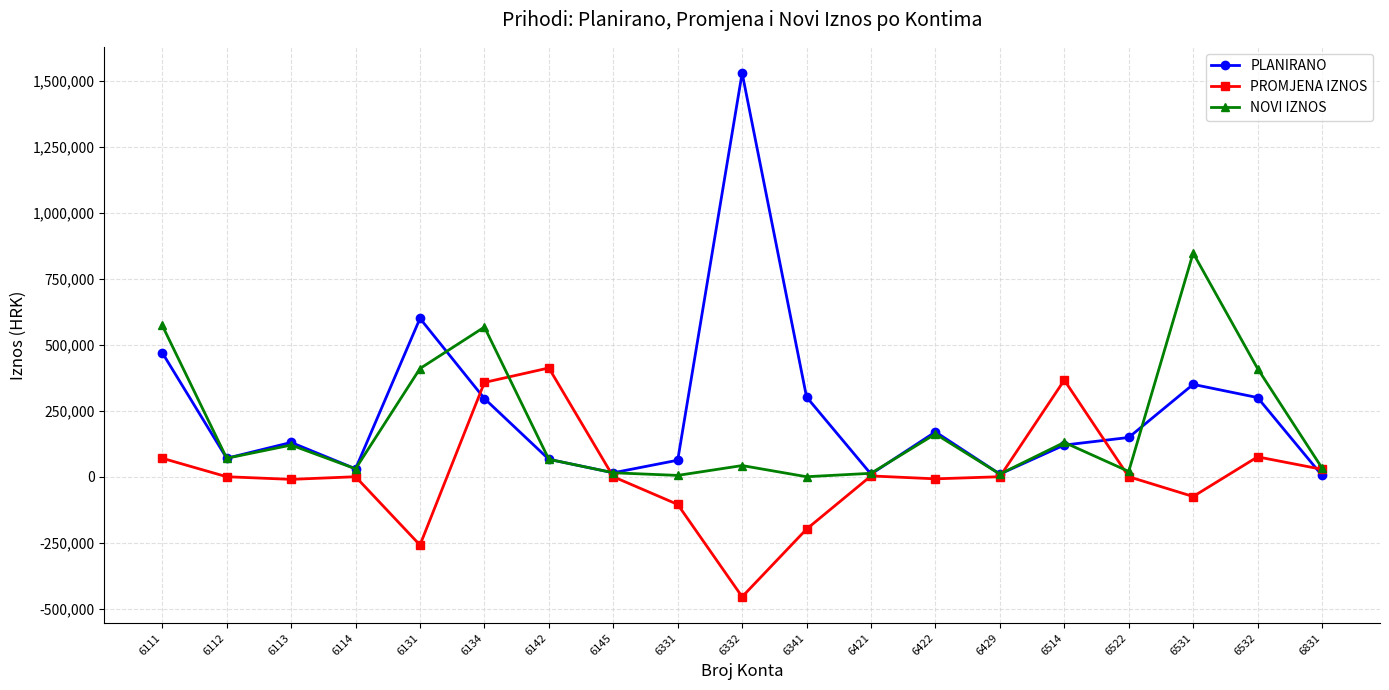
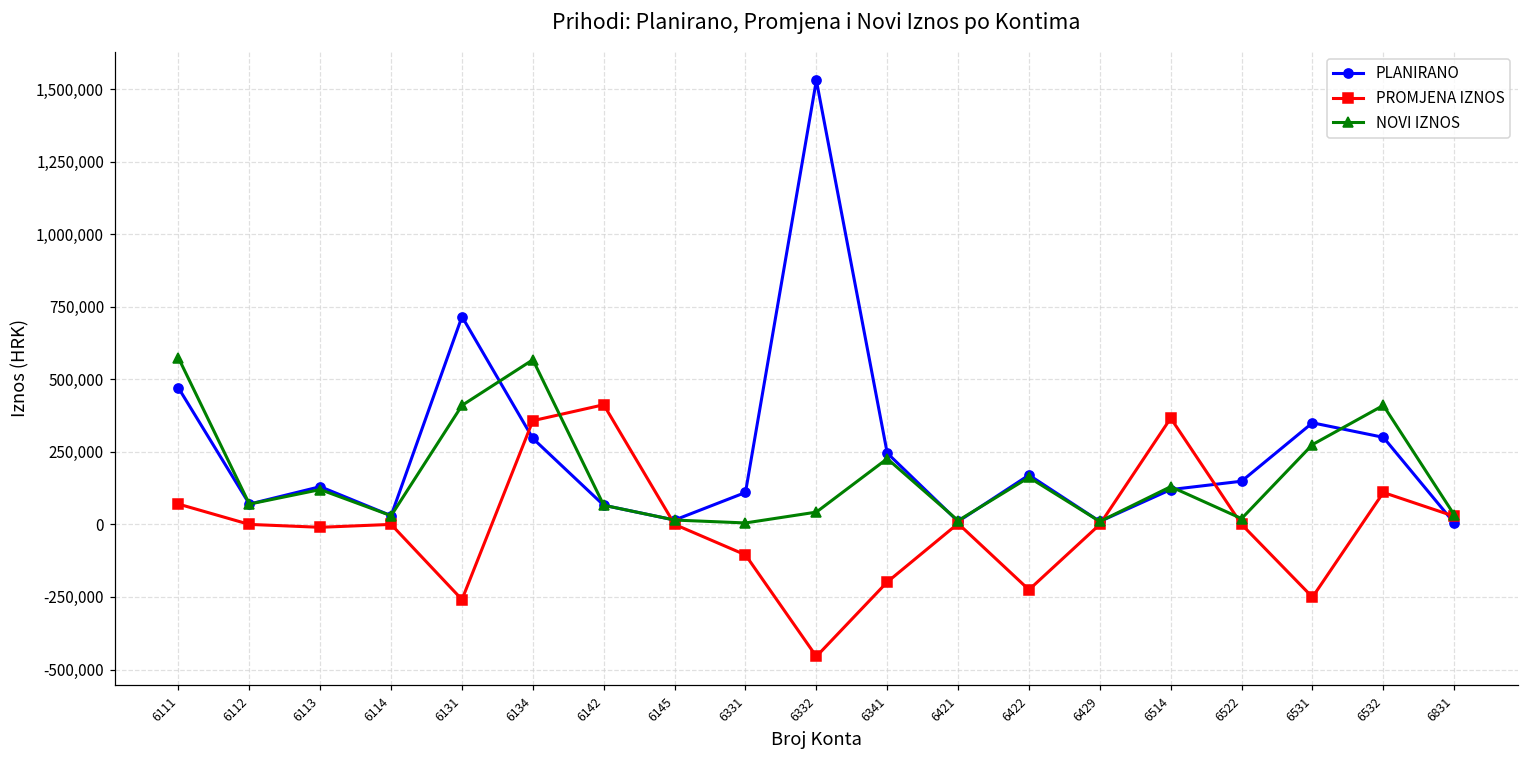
PLANIRANO, 6131: 600,000 -> 720,000
PLANIRANO, 6331: 60,000 -> 110,000
PLANIRANO, 6341: 300,000 -> 250,000
NOVI IZNOS, 6341: 0 -> 230,000
PROMJENA IZNOS, 6422: -10,000 -> -230,000
PROMJENA IZNOS, 6531: -80,000 -> -250,000
NOVI IZNOS, 6531: 850,000 -> 280,000
PROMJENA IZNOS, 6532: 80,000 -> 110,000
